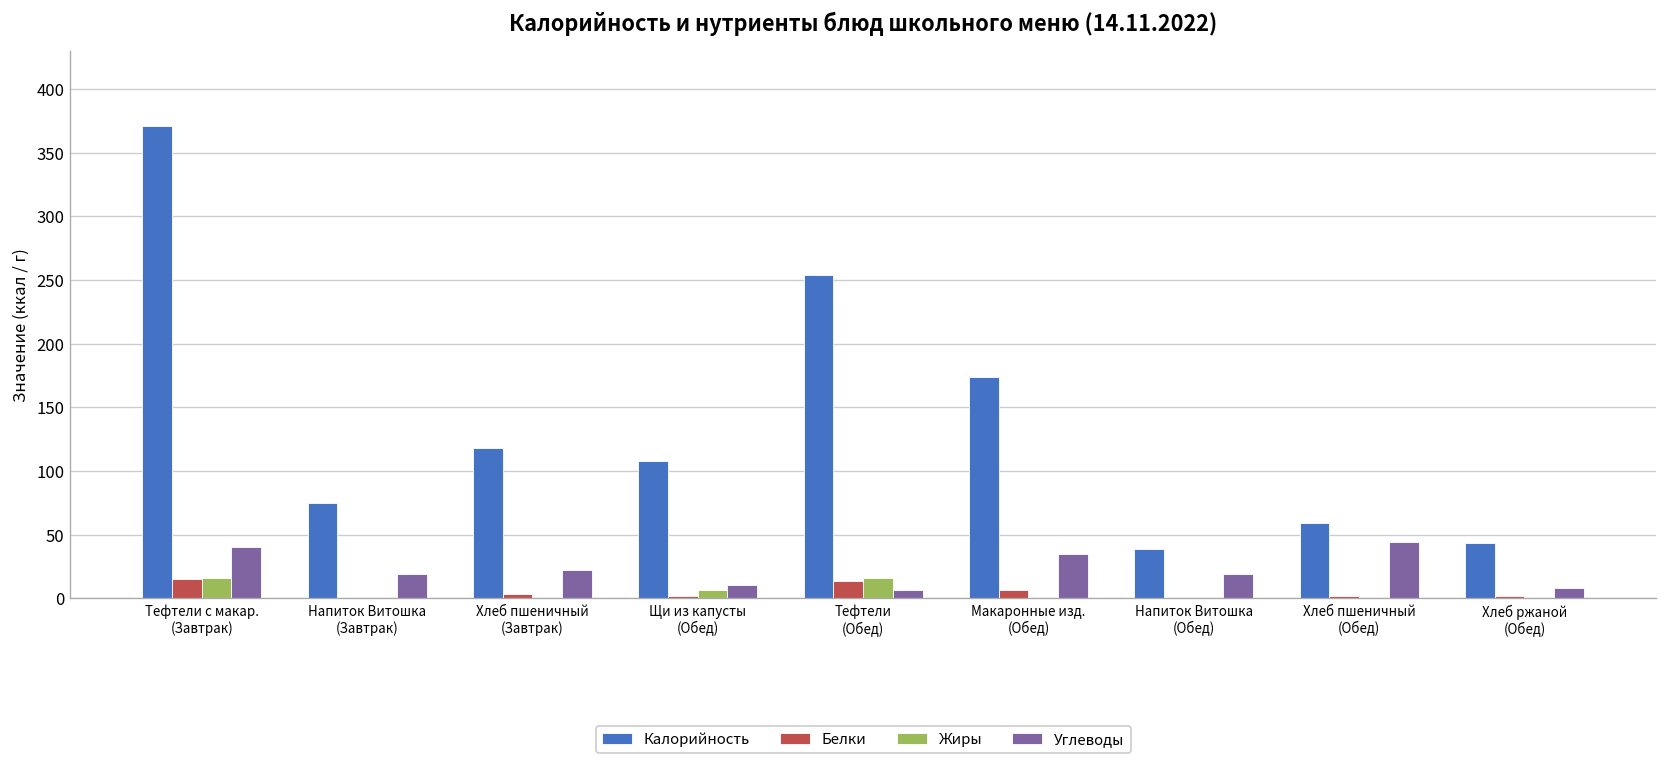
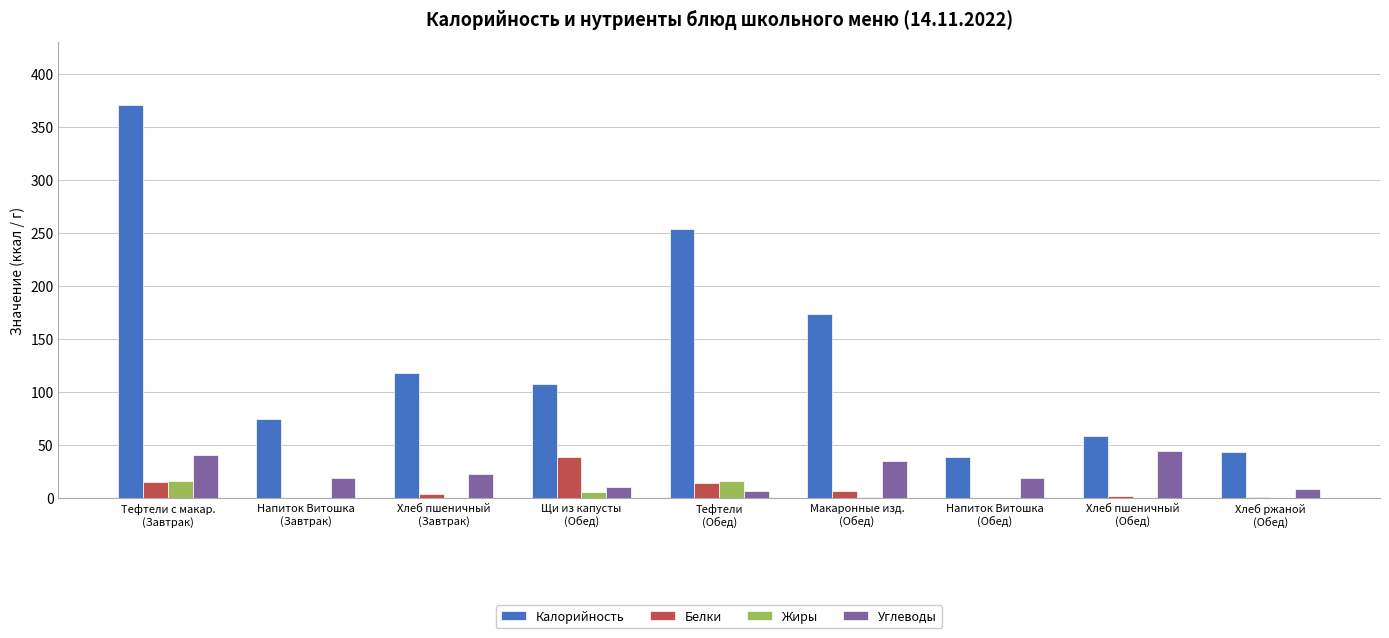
Белки, Щи из капусты (Обед): 2 -> 39
